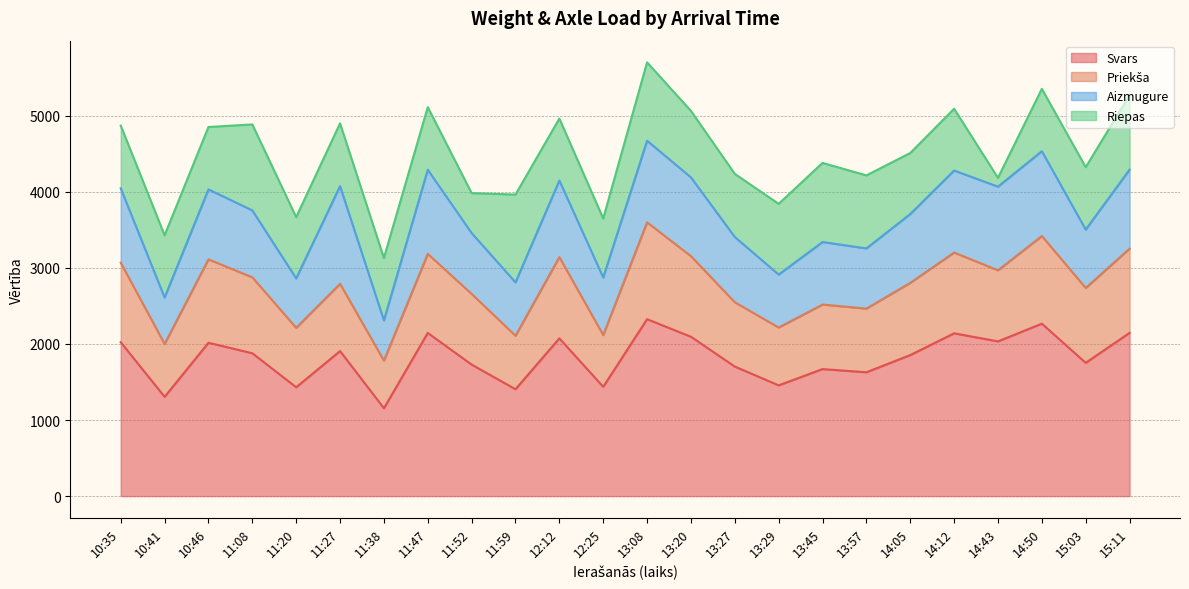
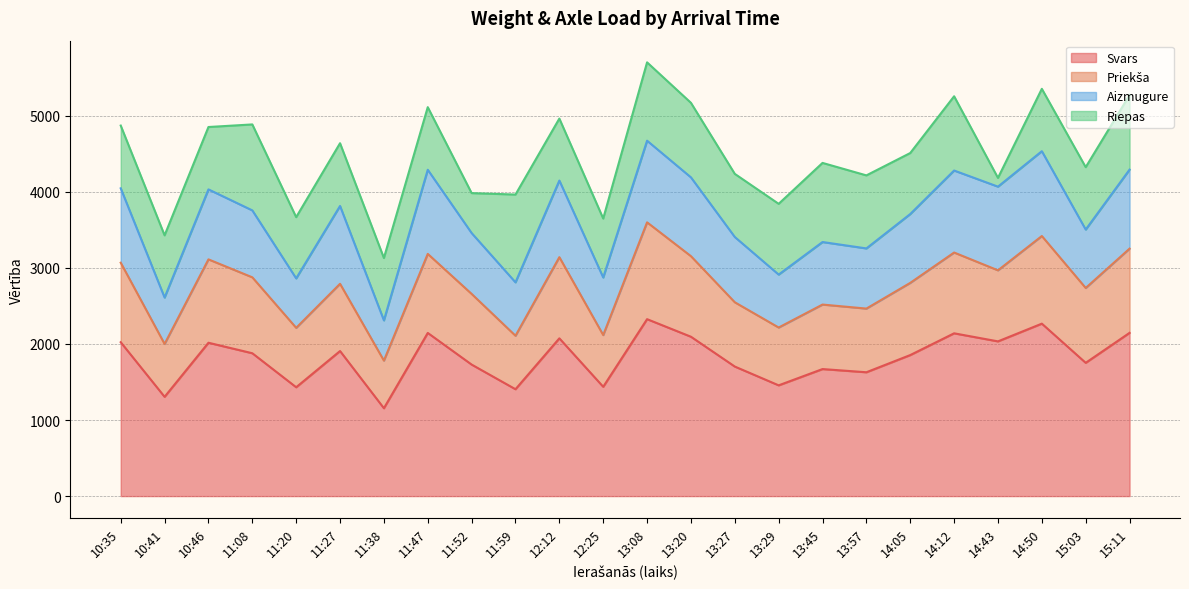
Aizmugure, 11:27: 1300 -> 1000
Riepas, 13:20: 900 -> 1000
Riepas, 14:12: 800 -> 1000
